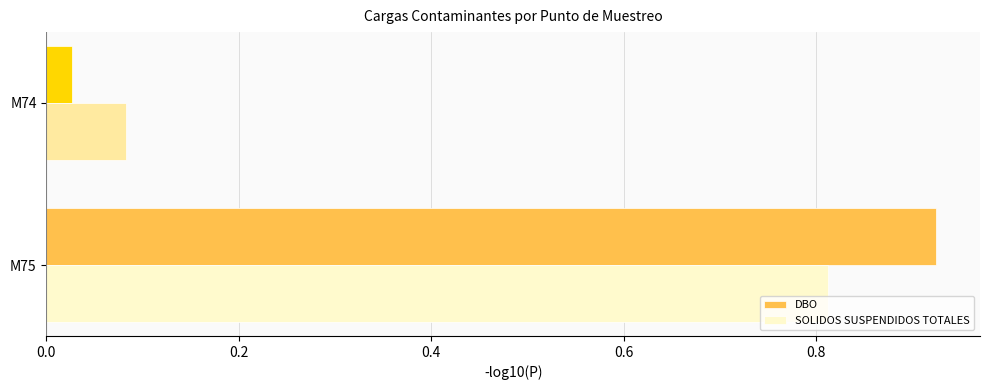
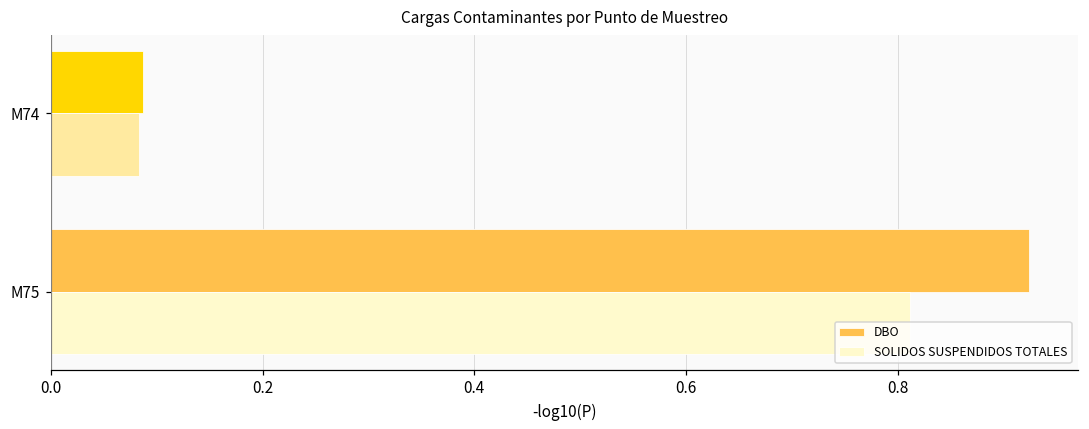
DBO, M74: 0.03 -> 0.09
